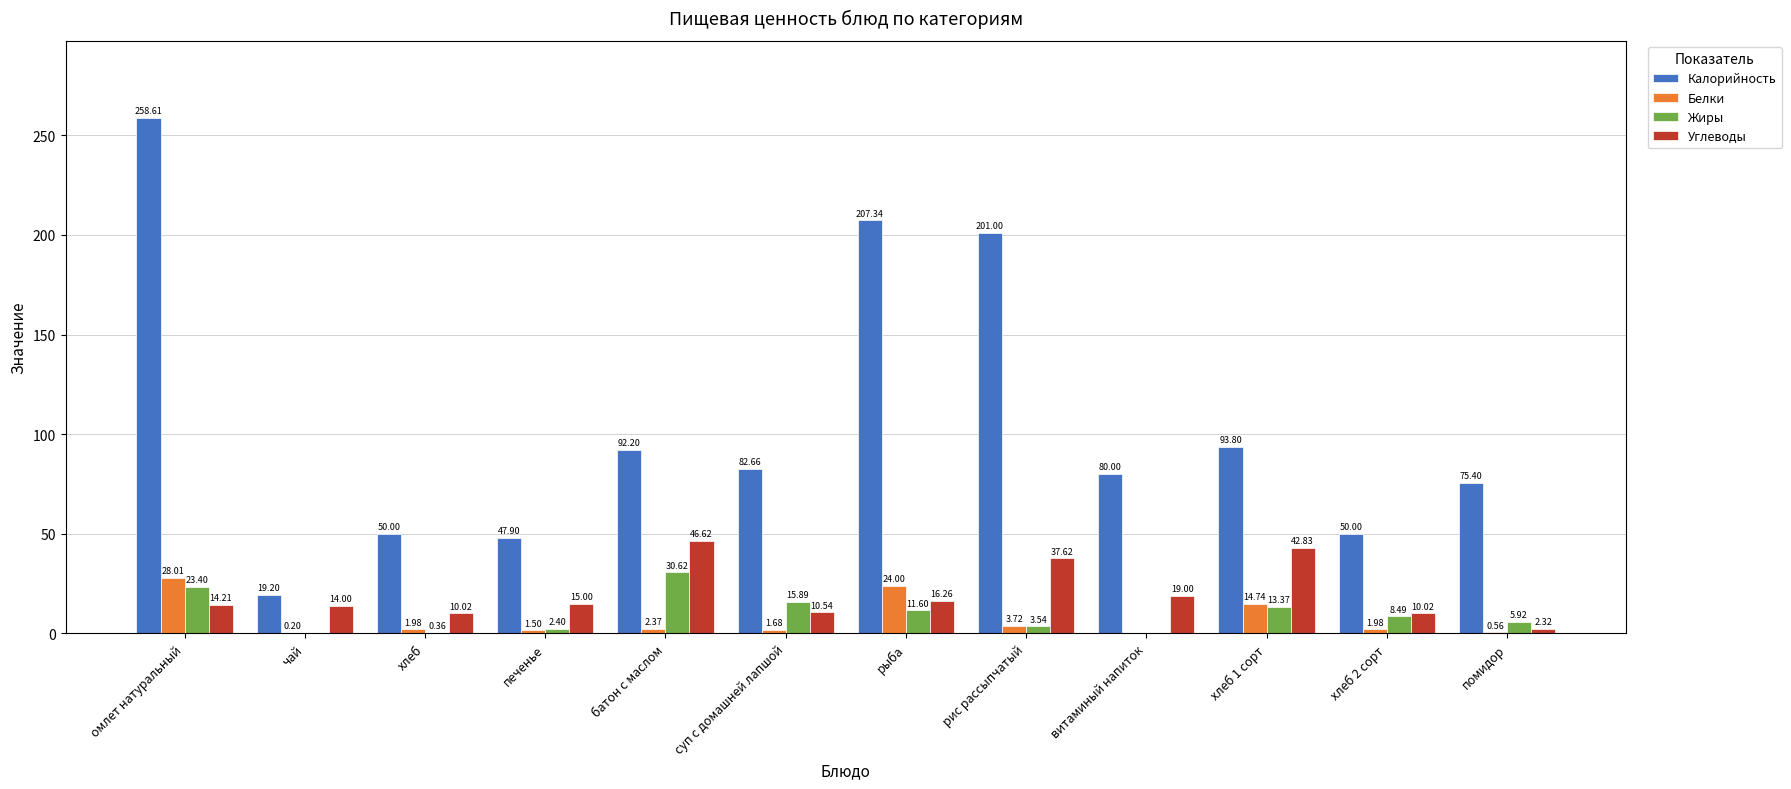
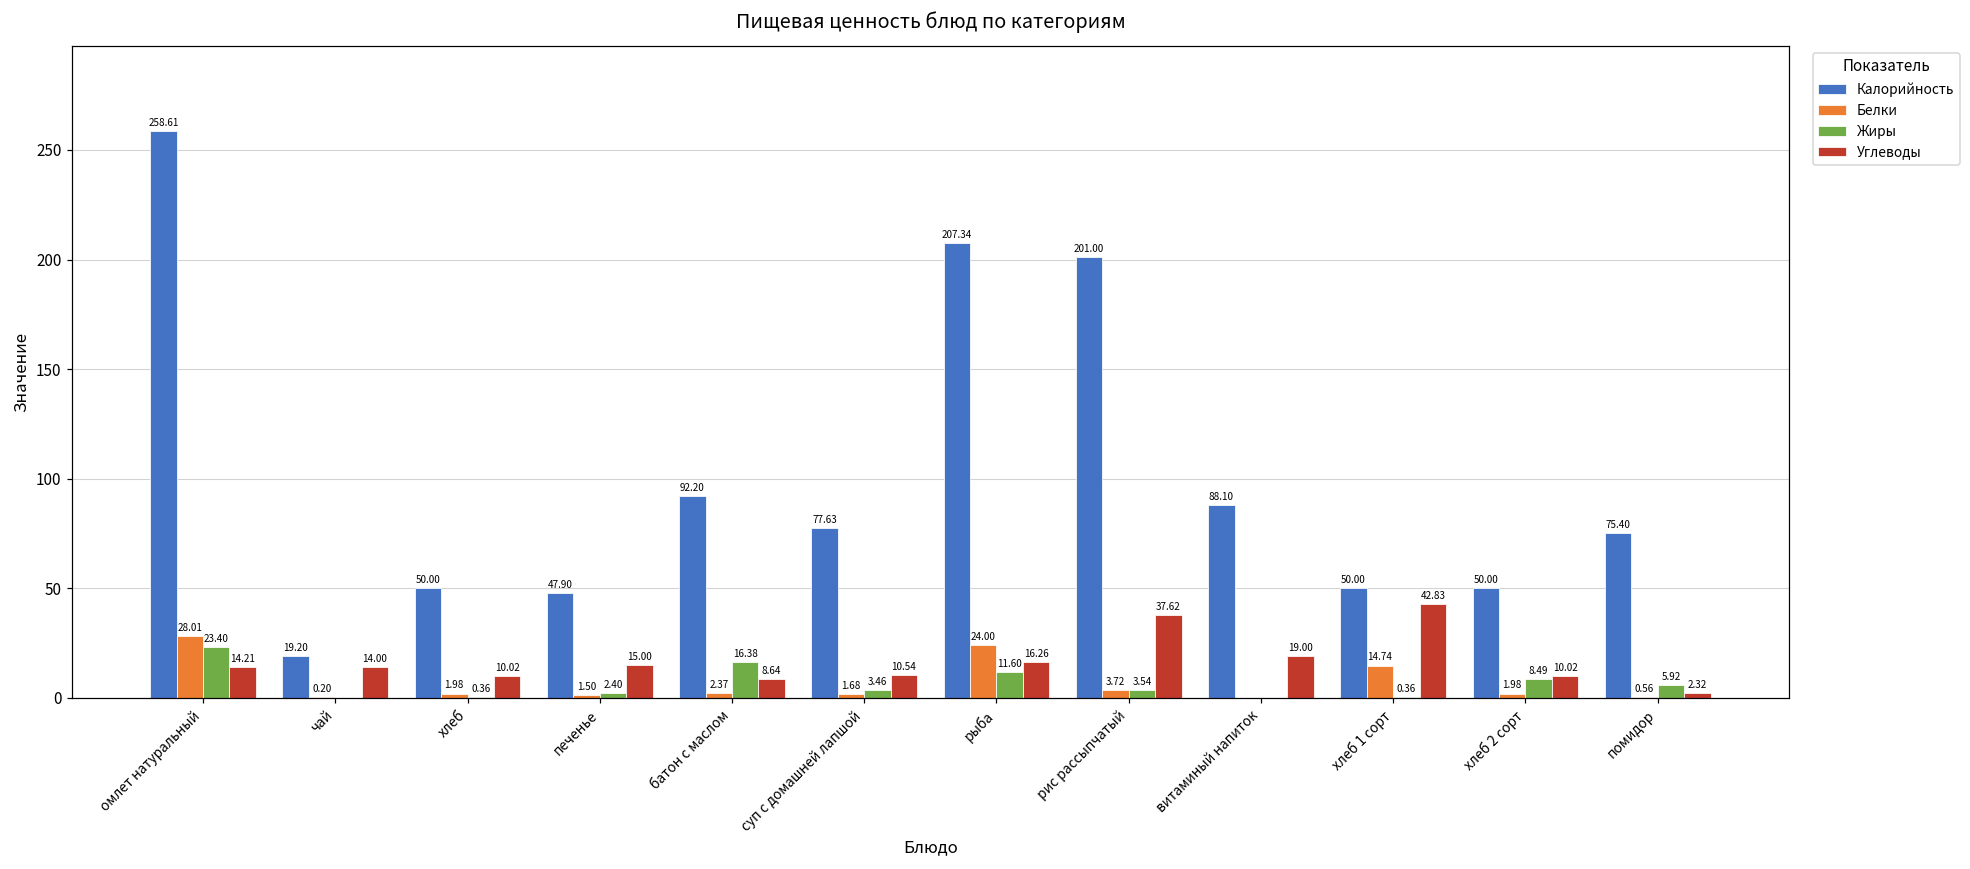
Жиры, батон с маслом: 30.62 -> 16.38
Углеводы, батон с маслом: 46.62 -> 8.64
Калорийность, суп с домашней лапшой: 82.66 -> 77.63
Жиры, суп с домашней лапшой: 15.89 -> 3.46
Калорийность, витаминый напиток: 80.00 -> 88.10
Калорийность, хлеб 1 сорт: 93.80 -> 50.00
Жиры, хлеб 1 сорт: 13.37 -> 0.36
